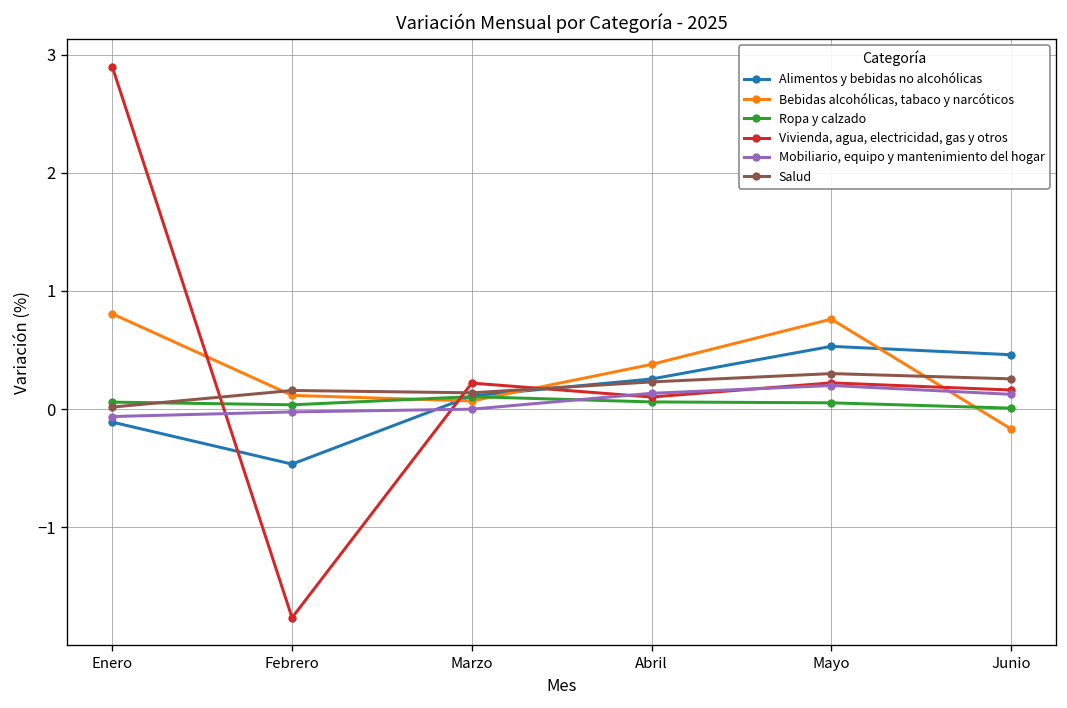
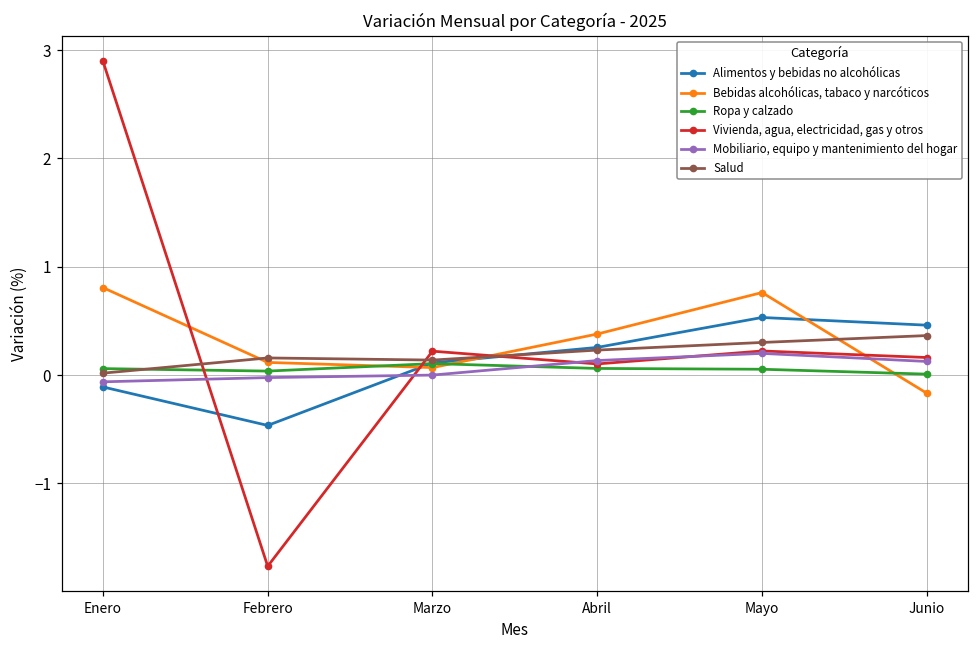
Salud, Junio: 0.3 -> 0.4
